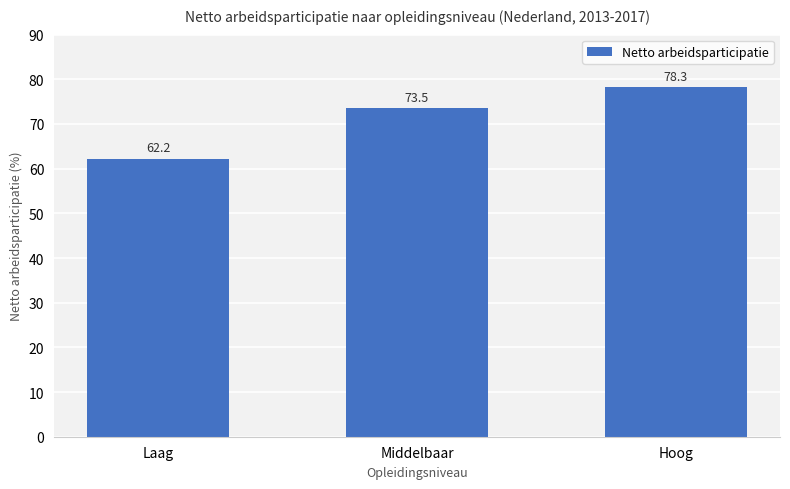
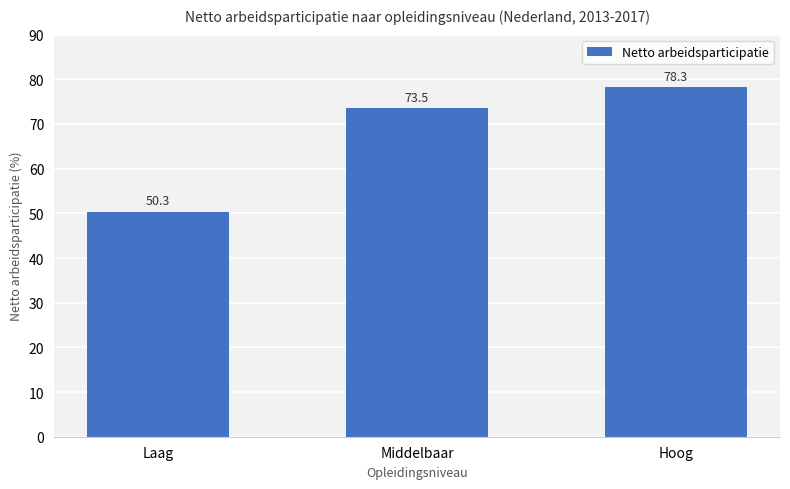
Laag: 62.2 -> 50.3
